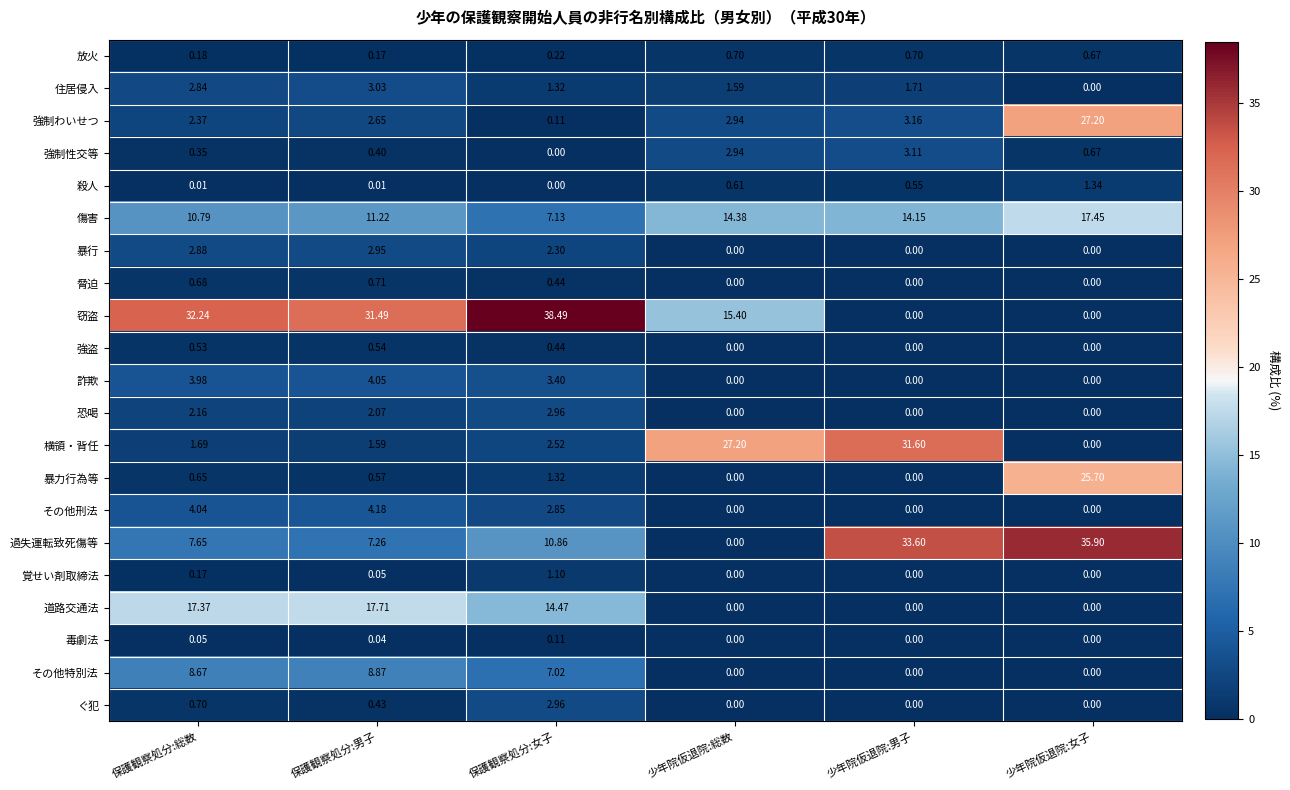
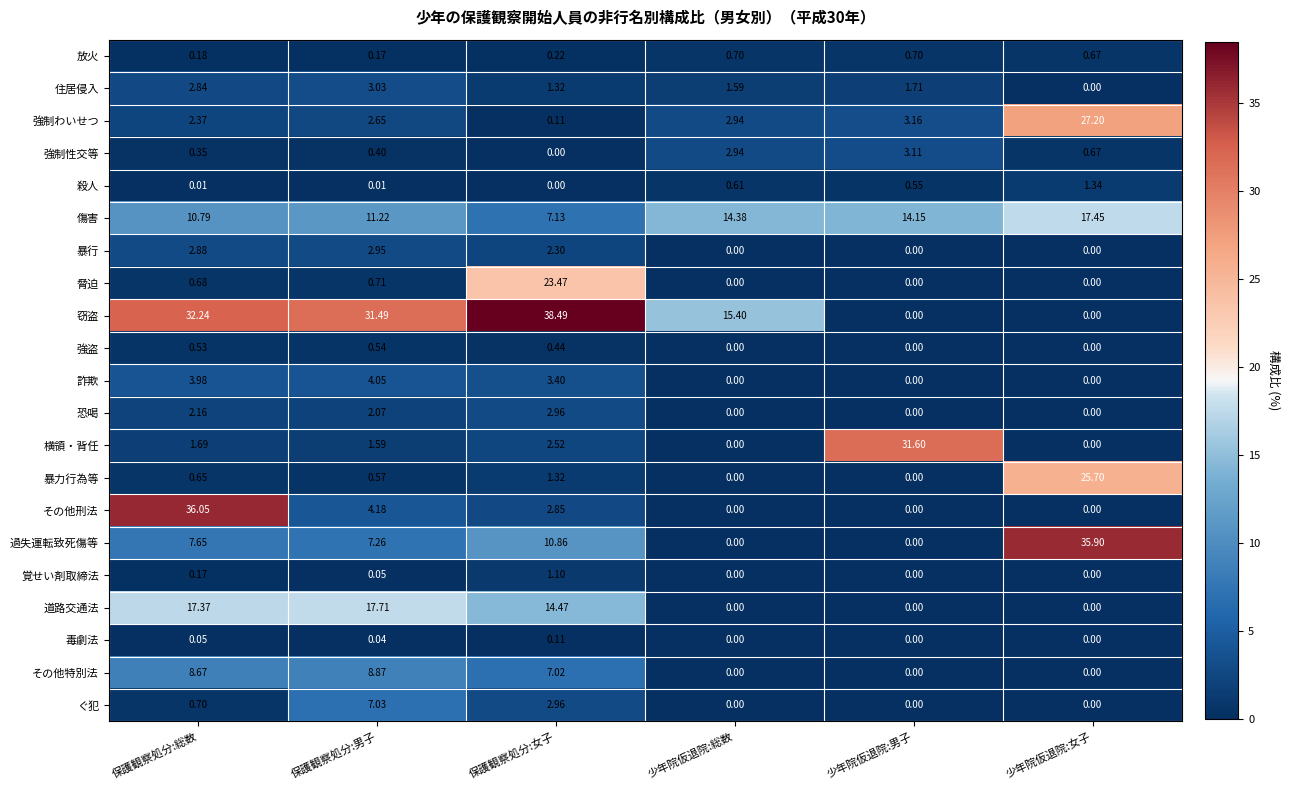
脅迫, 保護観察処分:女子: 0.44 -> 23.47
横領・背任, 少年院仮退院:総数: 27.20 -> 0.00
その他刑法, 保護観察処分:総数: 4.04 -> 36.05
過失運転致死傷等, 少年院仮退院:男子: 33.60 -> 0.00
ぐ犯, 保護観察処分:男子: 0.43 -> 7.03
